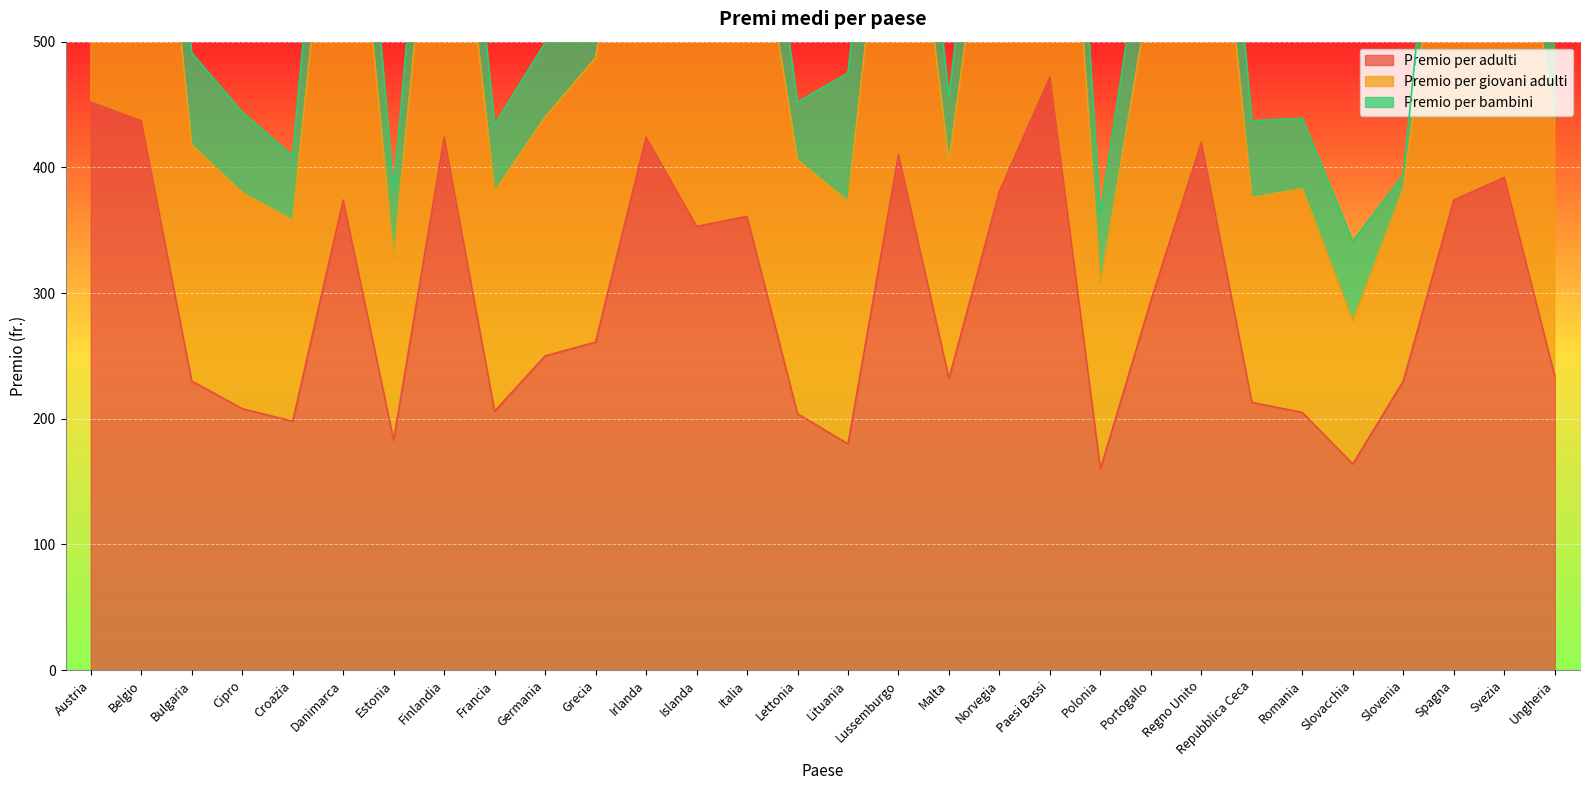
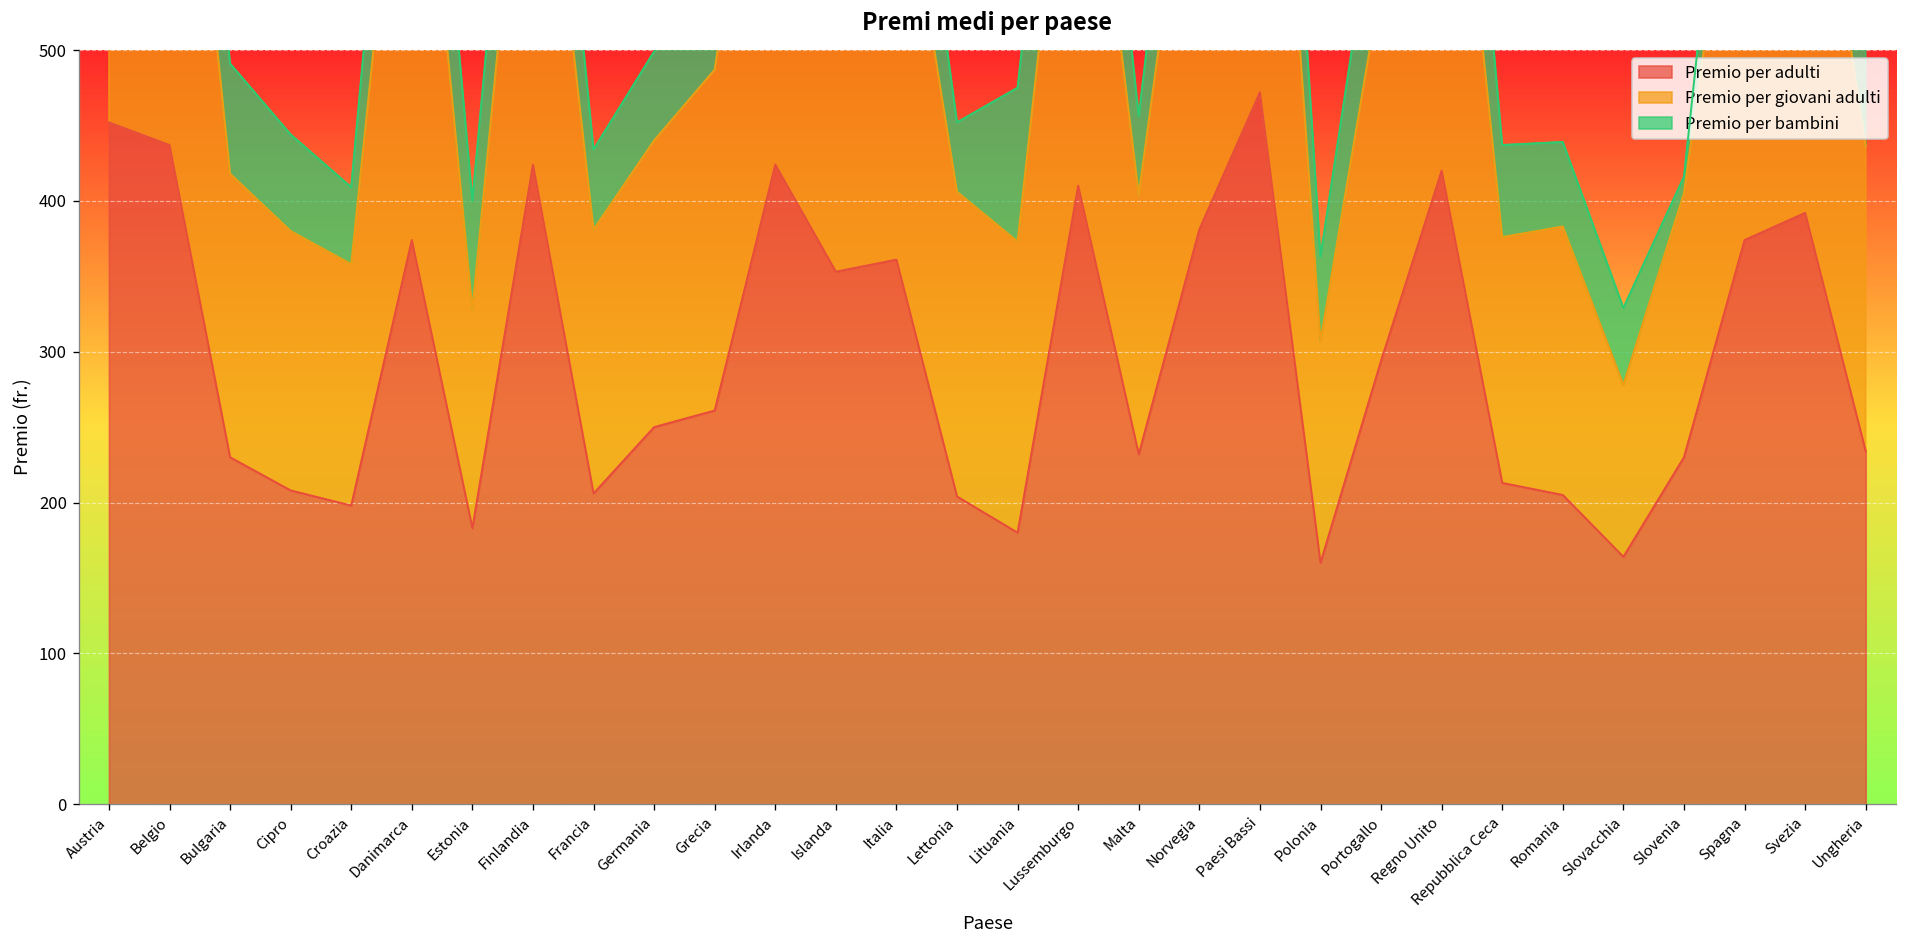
Premio per bambini, Estonia: 54 -> 72
Premio per bambini, Slovacchia: 63 -> 51
Premio per giovani adulti, Slovenia: 153 -> 175
